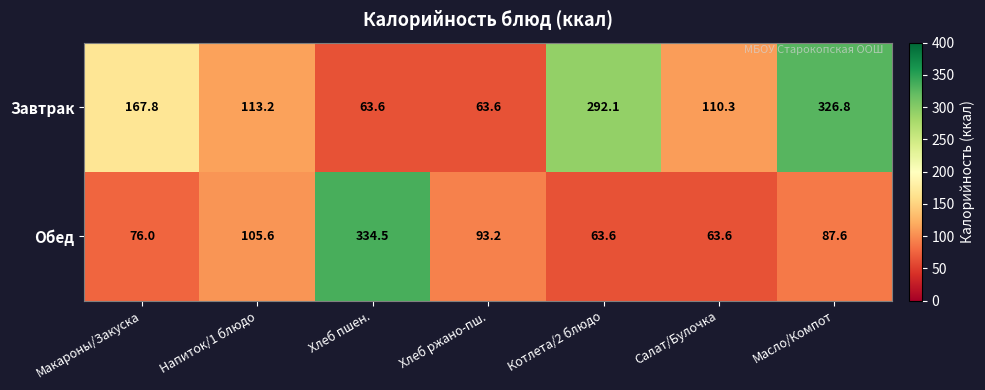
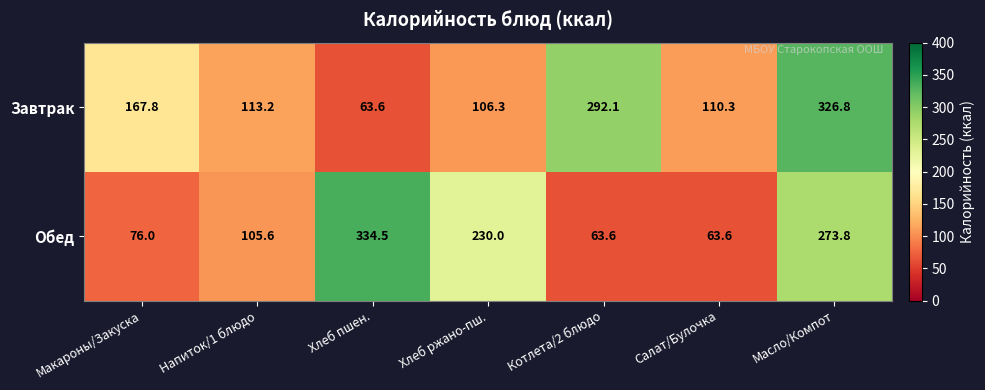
Завтрак, Хлеб ржано-пш.: 63.6 -> 106.3
Обед, Хлеб ржано-пш.: 93.2 -> 230.0
Обед, Масло/Компот: 87.6 -> 273.8
